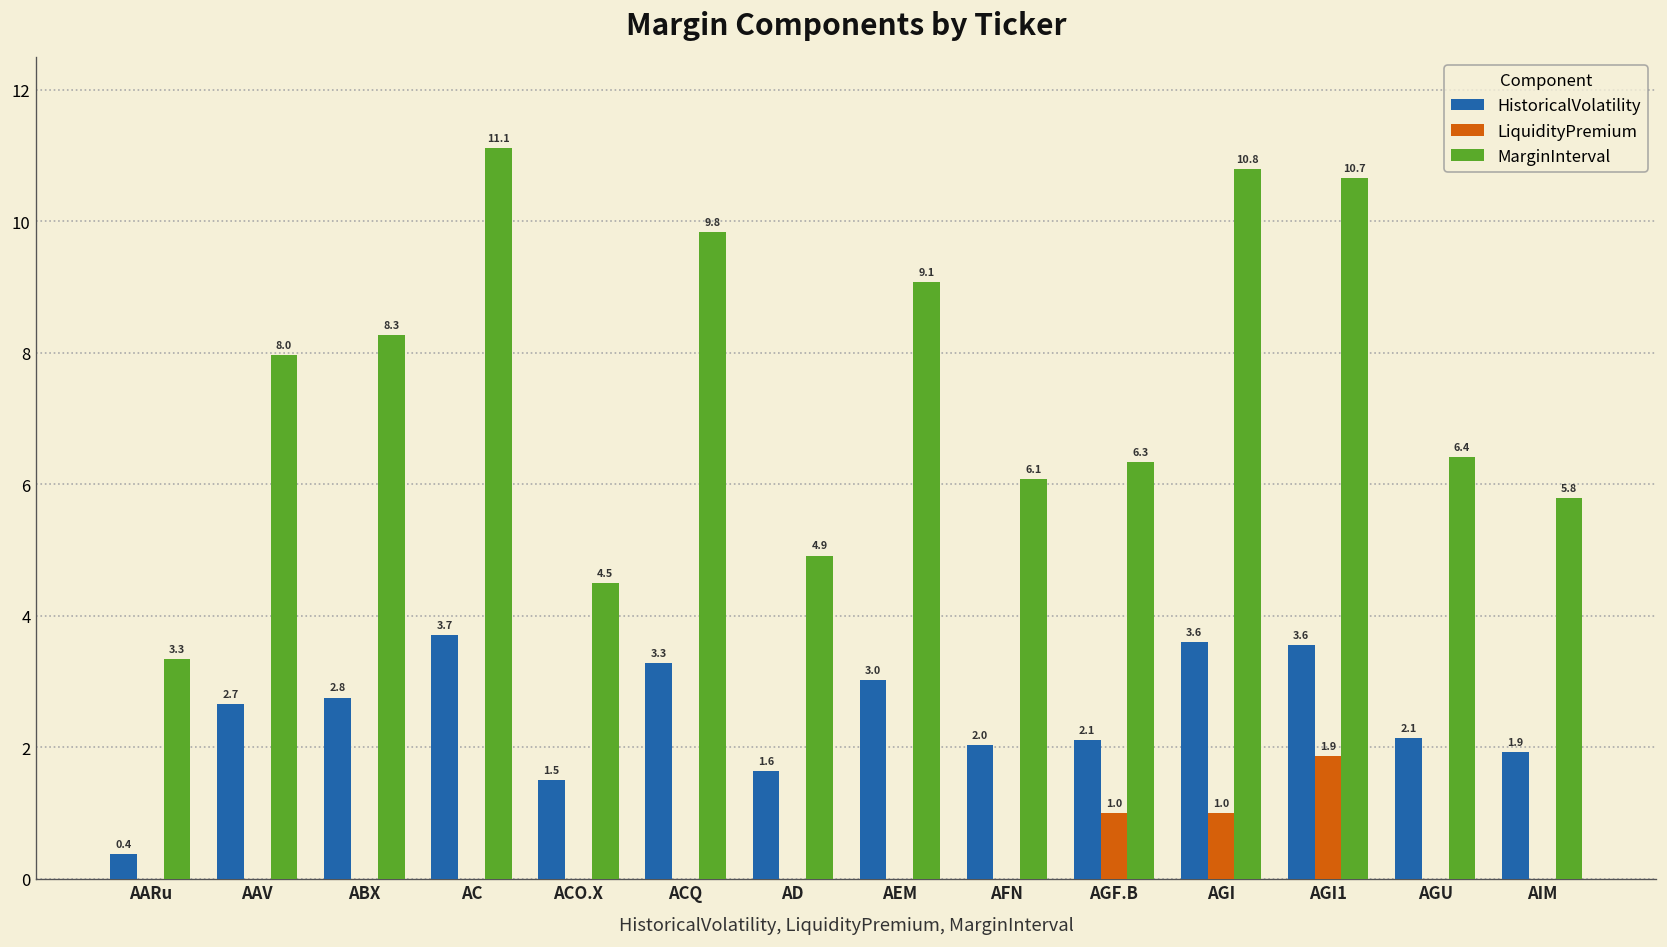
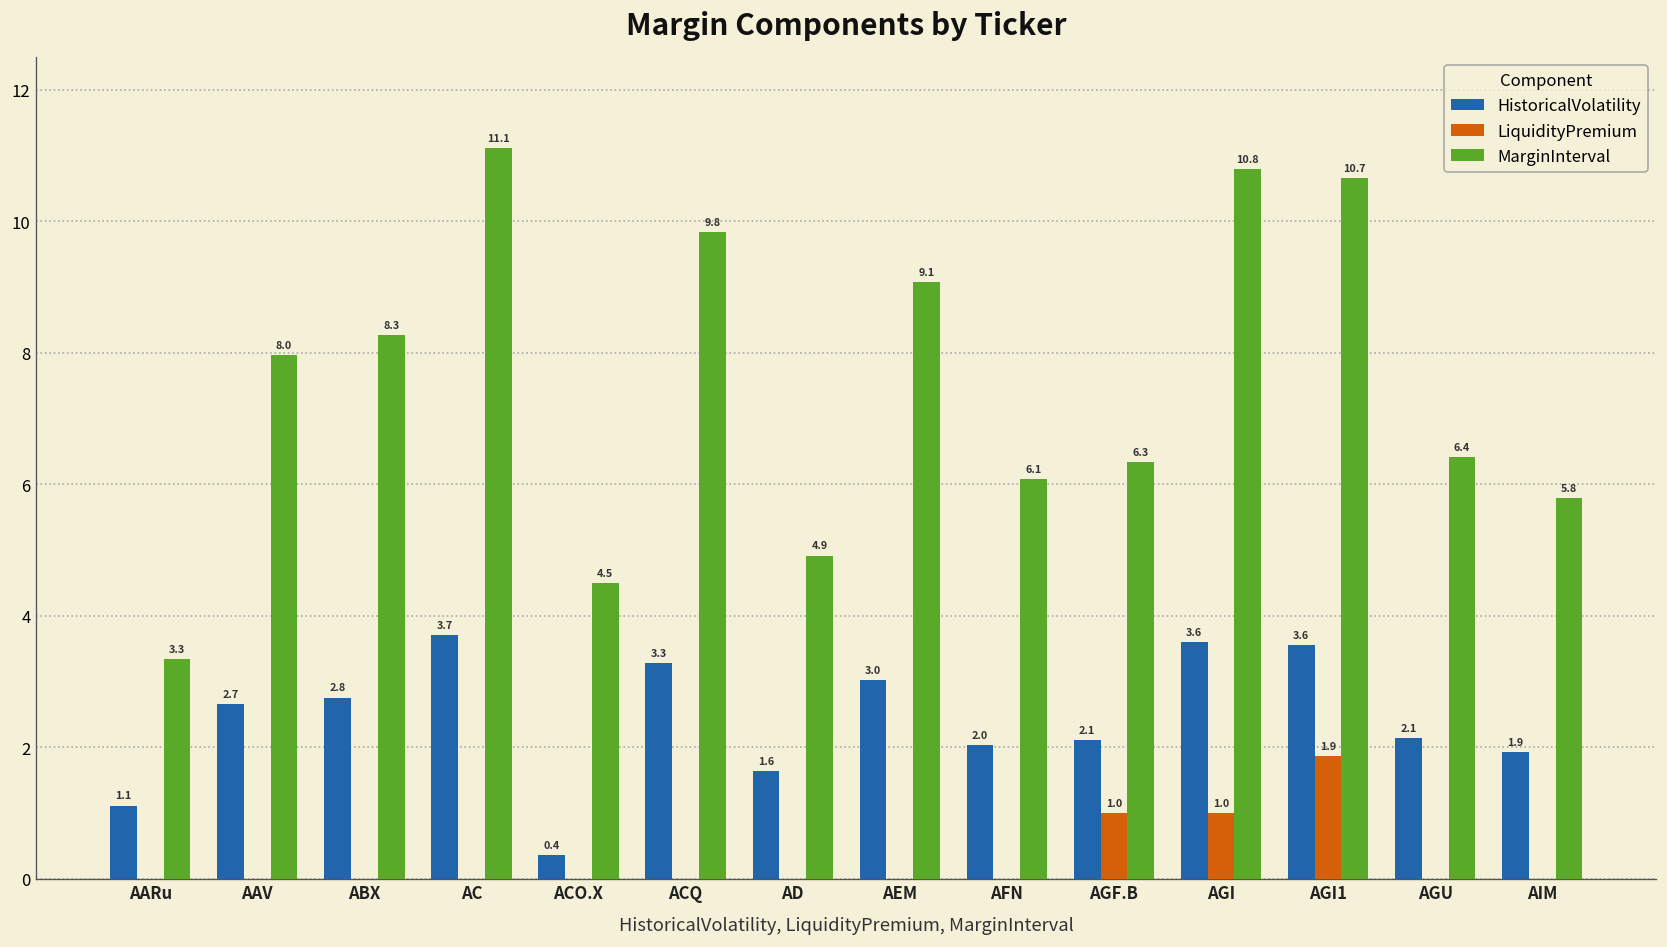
HistoricalVolatility, AARu: 0.4 -> 1.1
HistoricalVolatility, ACO.X: 1.5 -> 0.4
